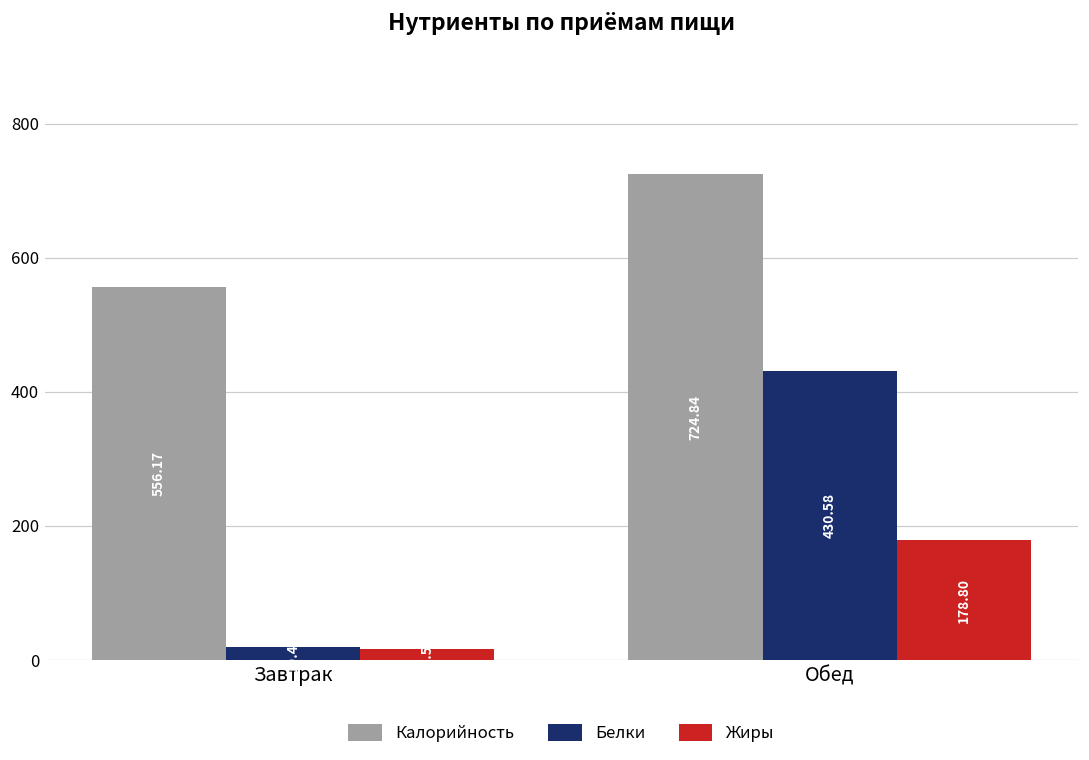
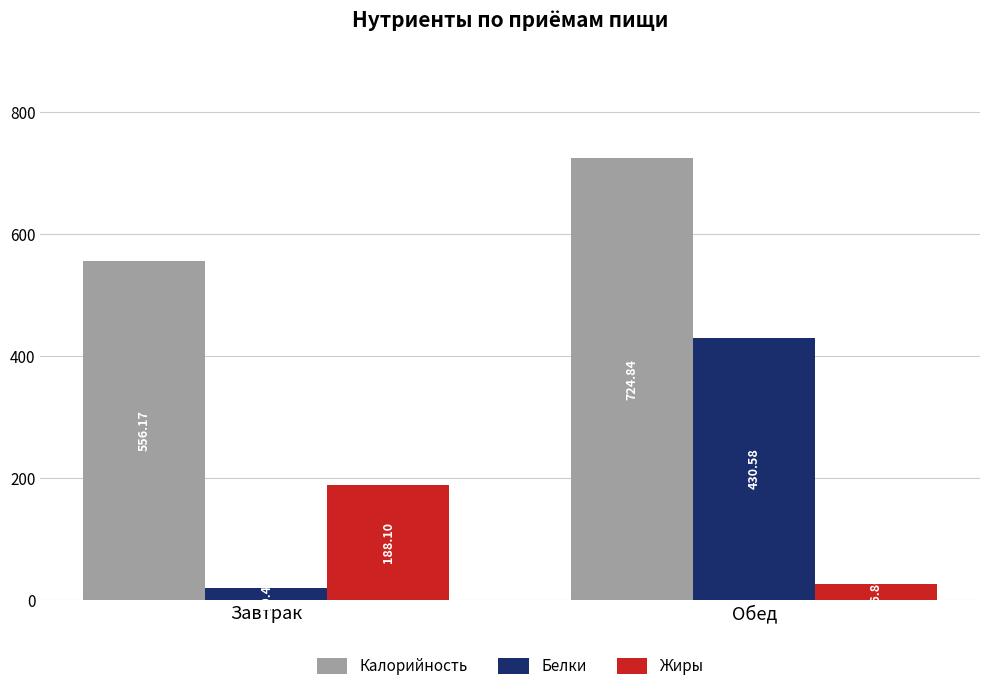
Жиры, Завтрак: 20 -> 190
Жиры, Обед: 180 -> 30
